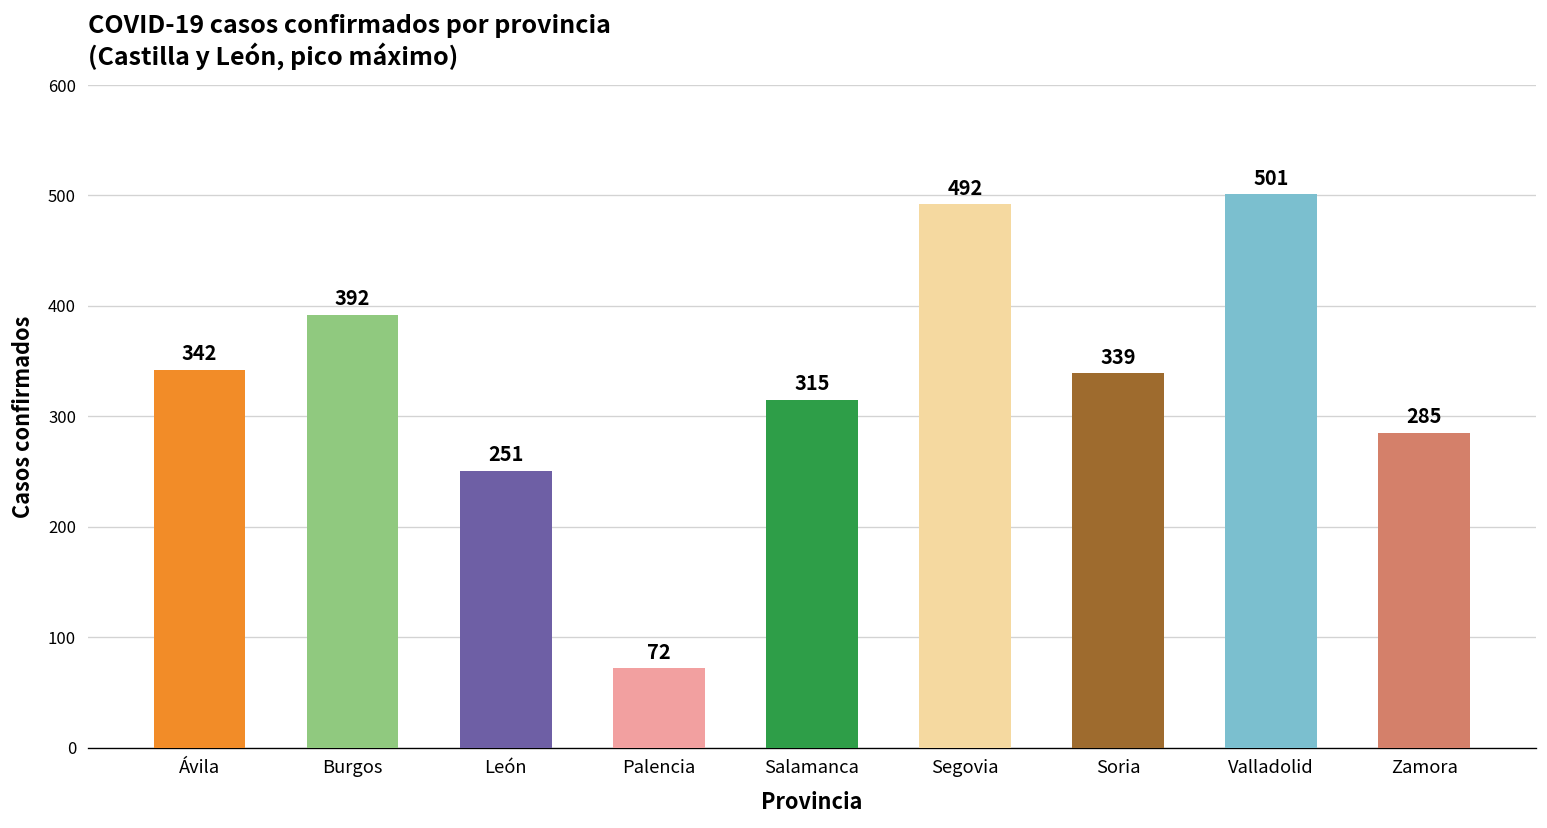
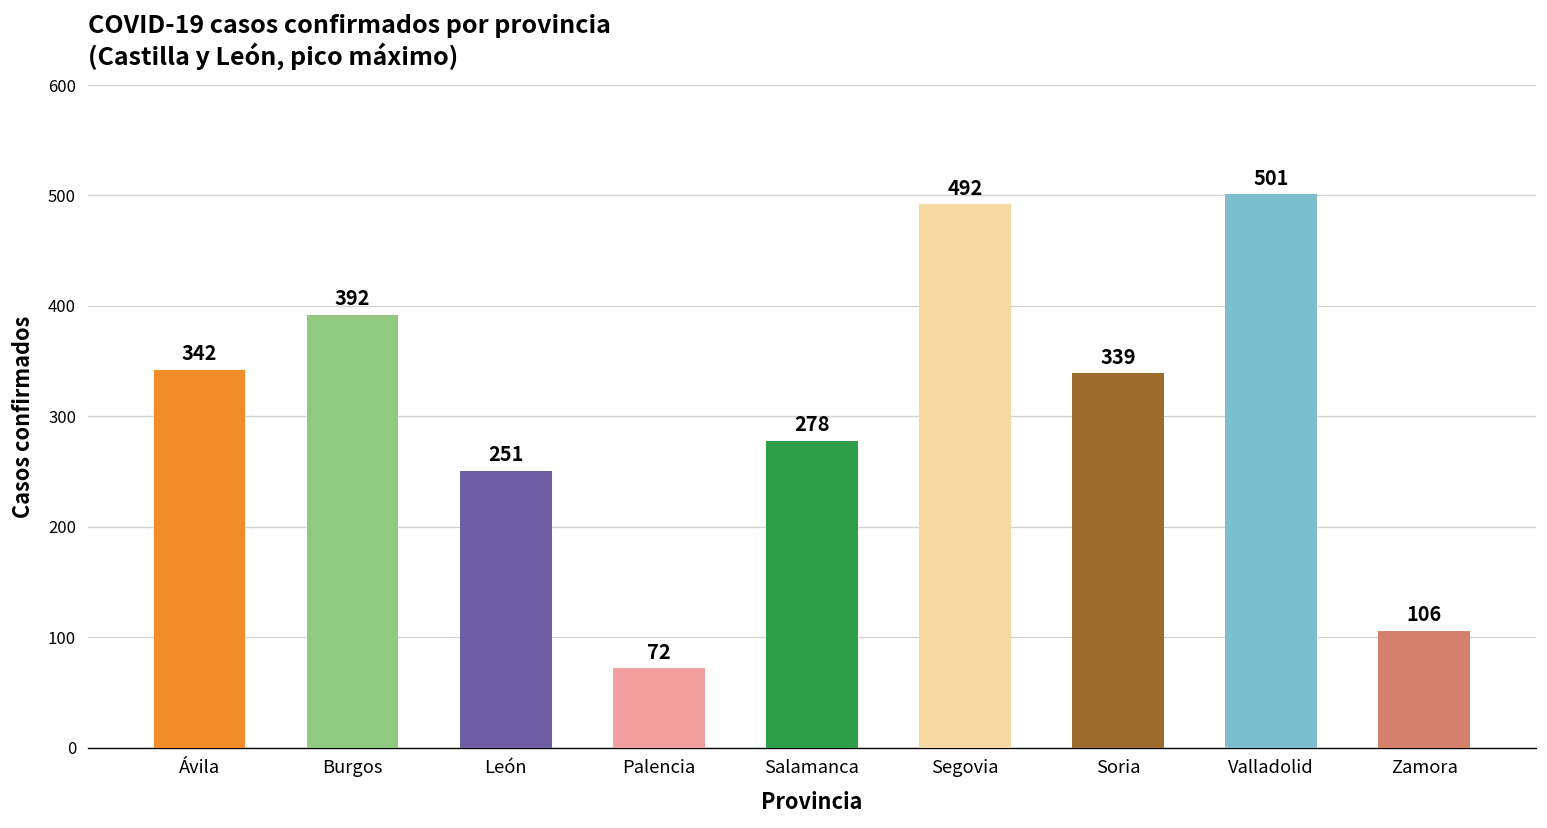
Salamanca: 315 -> 278
Zamora: 285 -> 106
